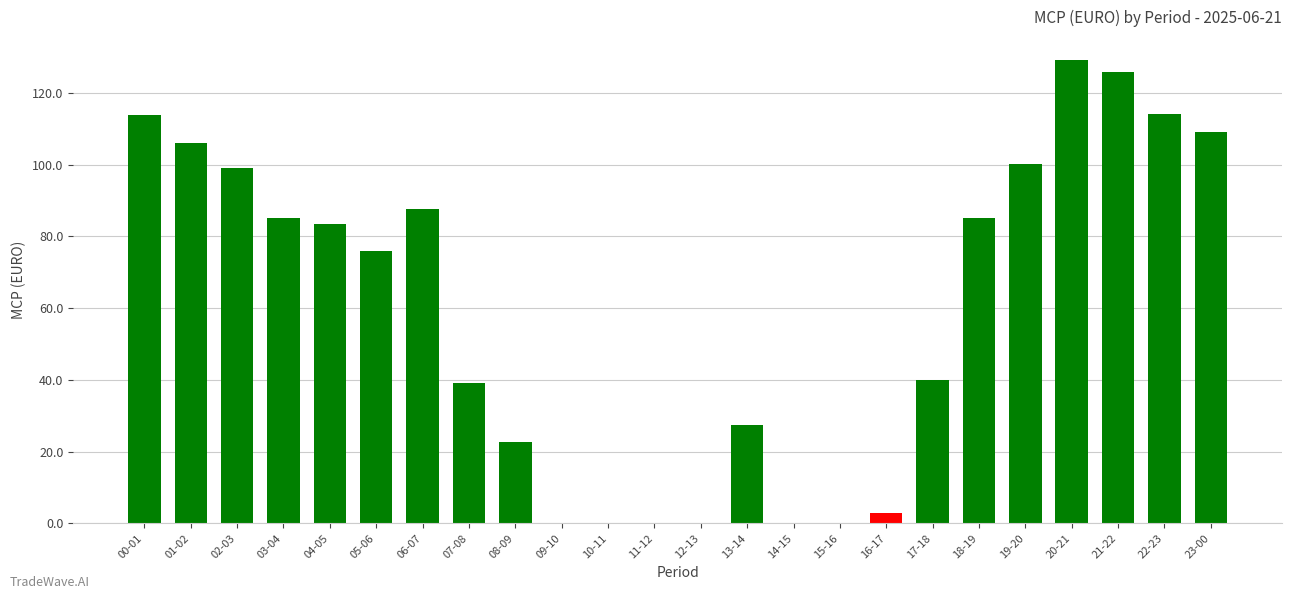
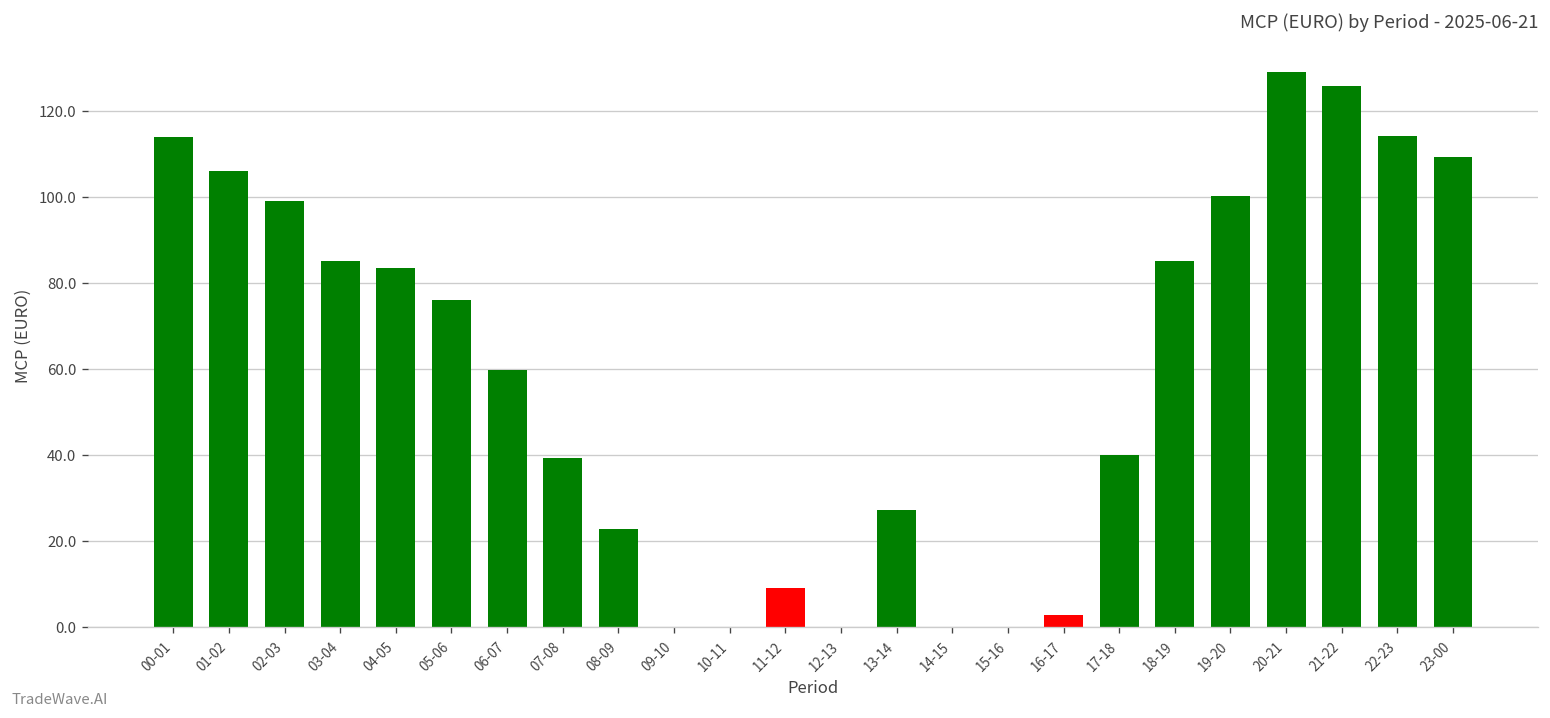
06-07: 88 -> 60
11-12: 0 -> 9
